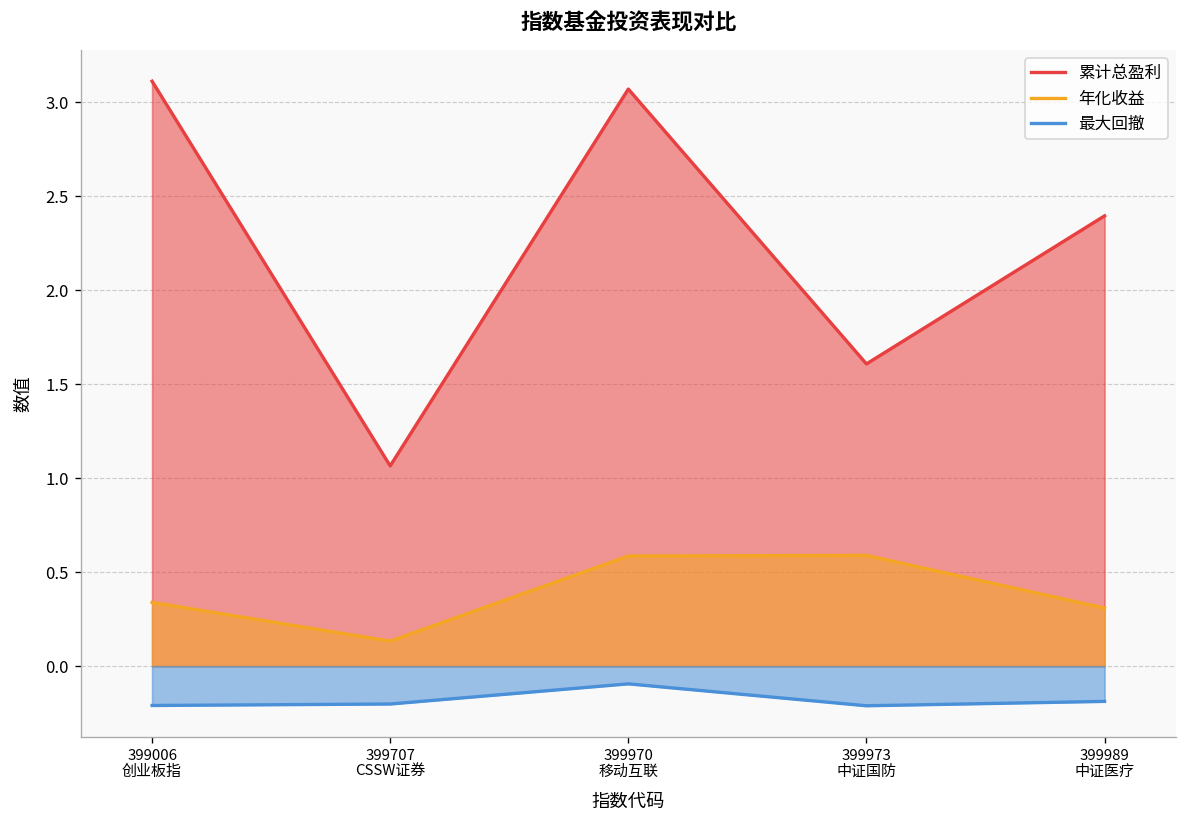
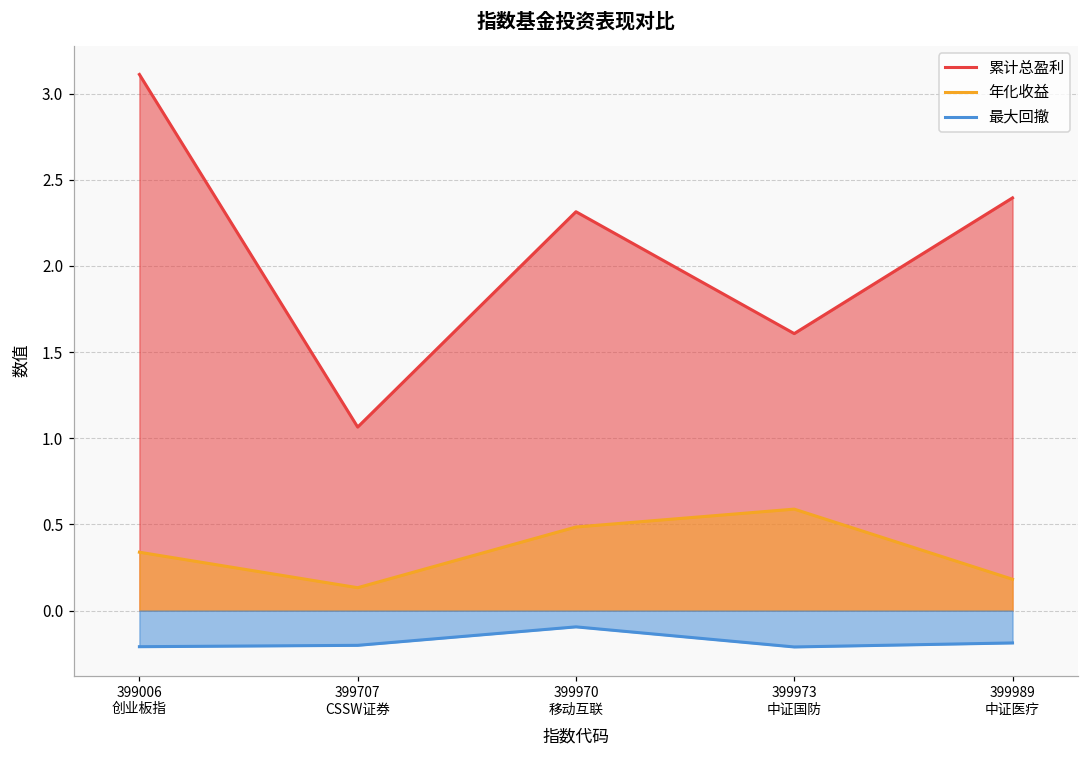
累计总盈利, 399970 移动互联: 3.07 -> 2.31
年化收益, 399970 移动互联: 0.59 -> 0.49
年化收益, 399989 中证医疗: 0.31 -> 0.18
